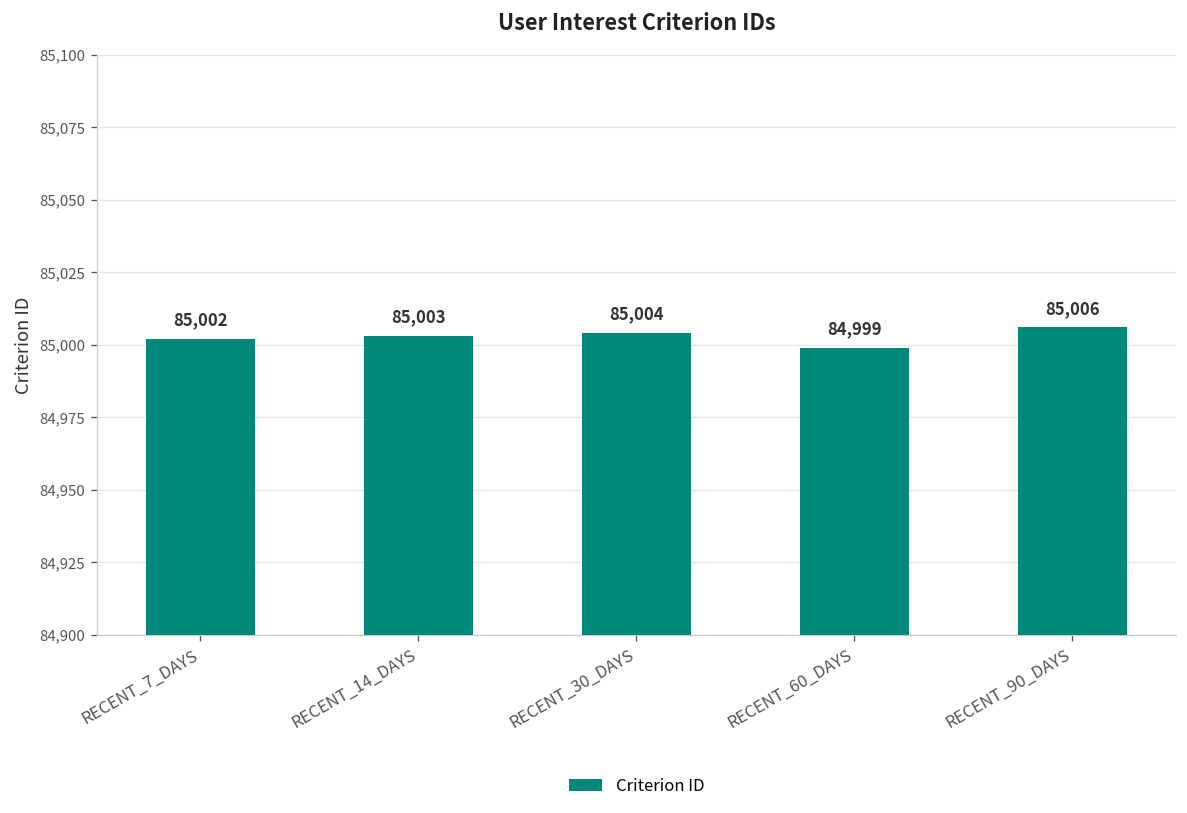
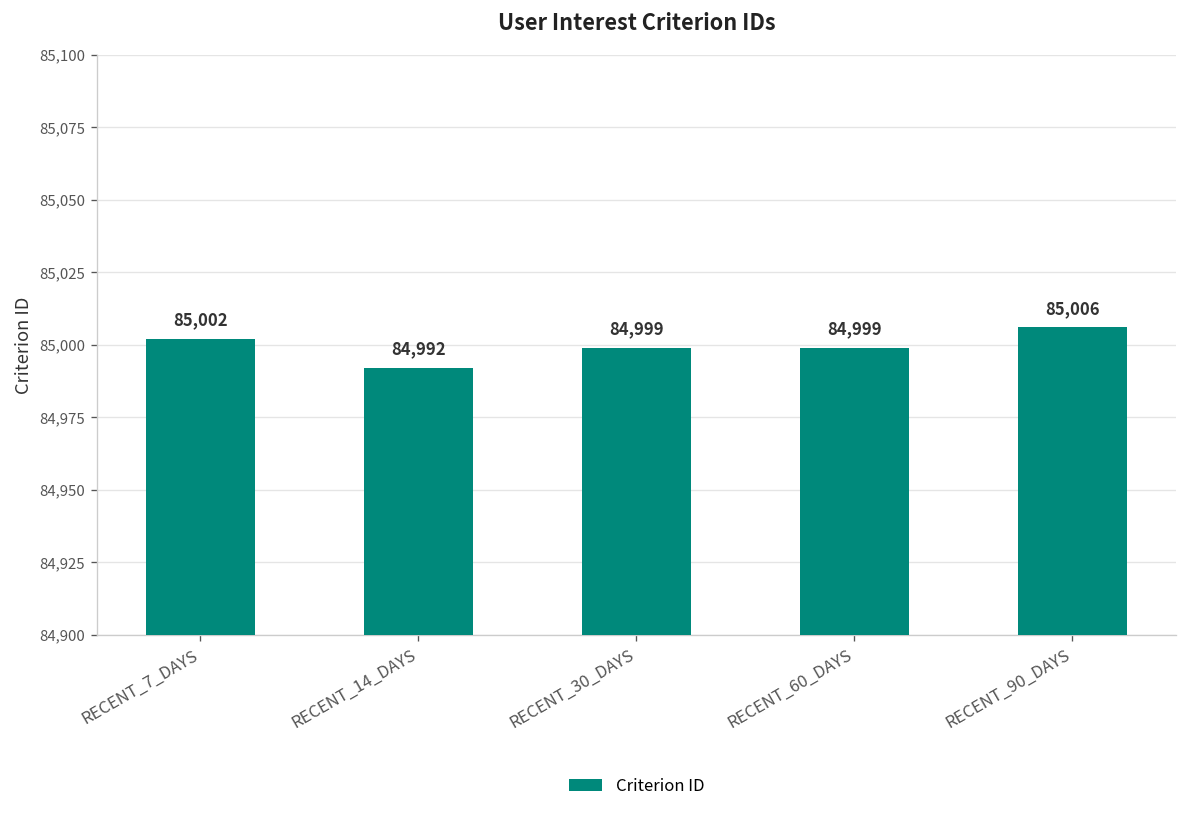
RECENT_14_DAYS: 85,003 -> 84,992
RECENT_30_DAYS: 85,004 -> 84,999
